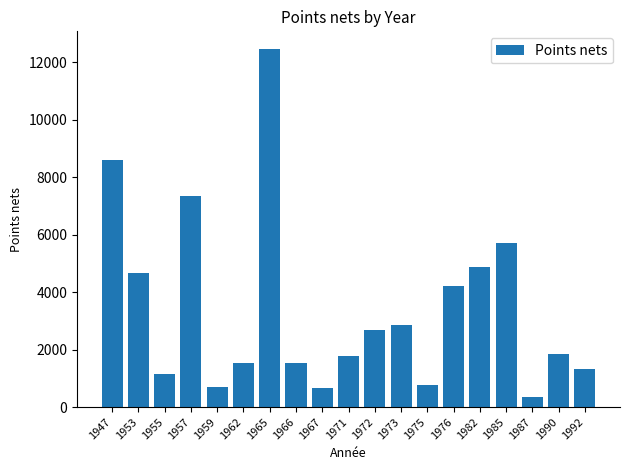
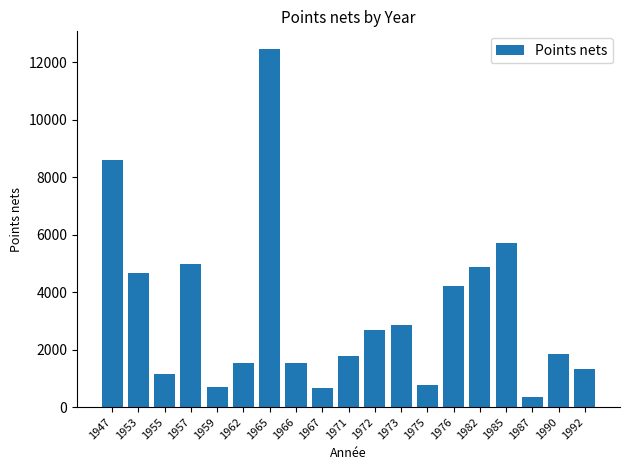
1957: 7300 -> 5000
